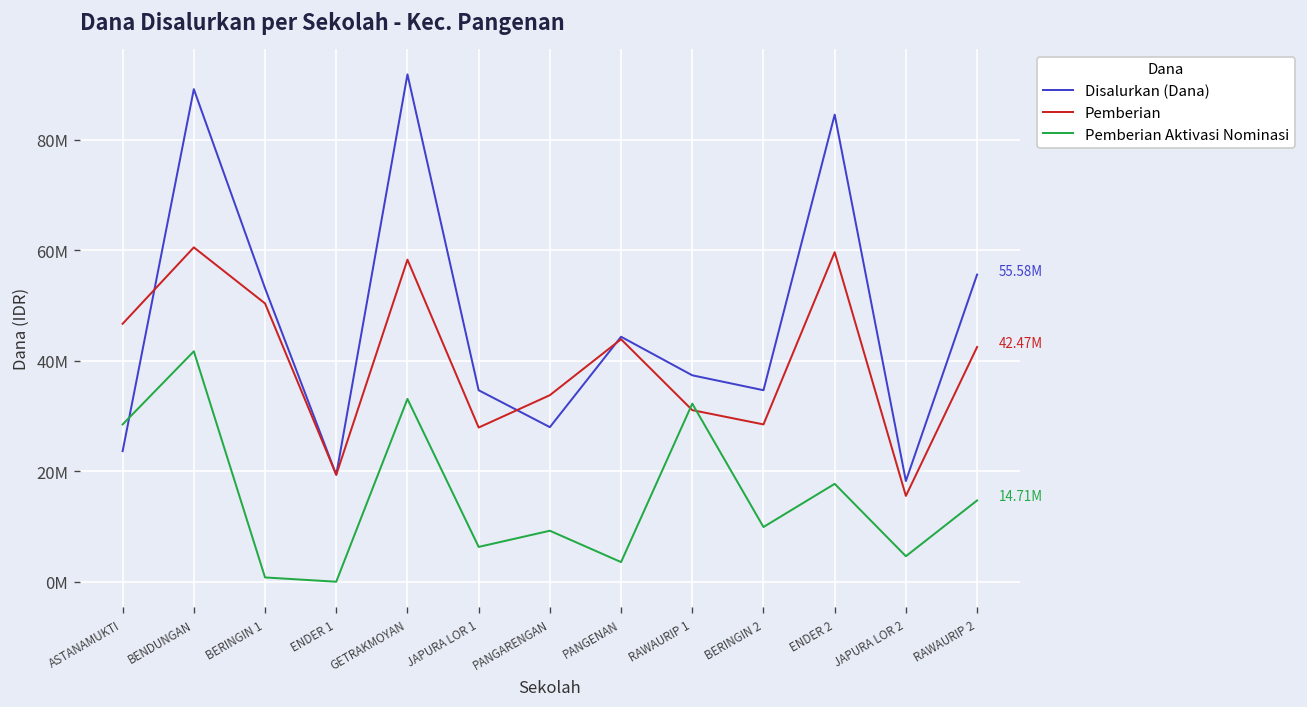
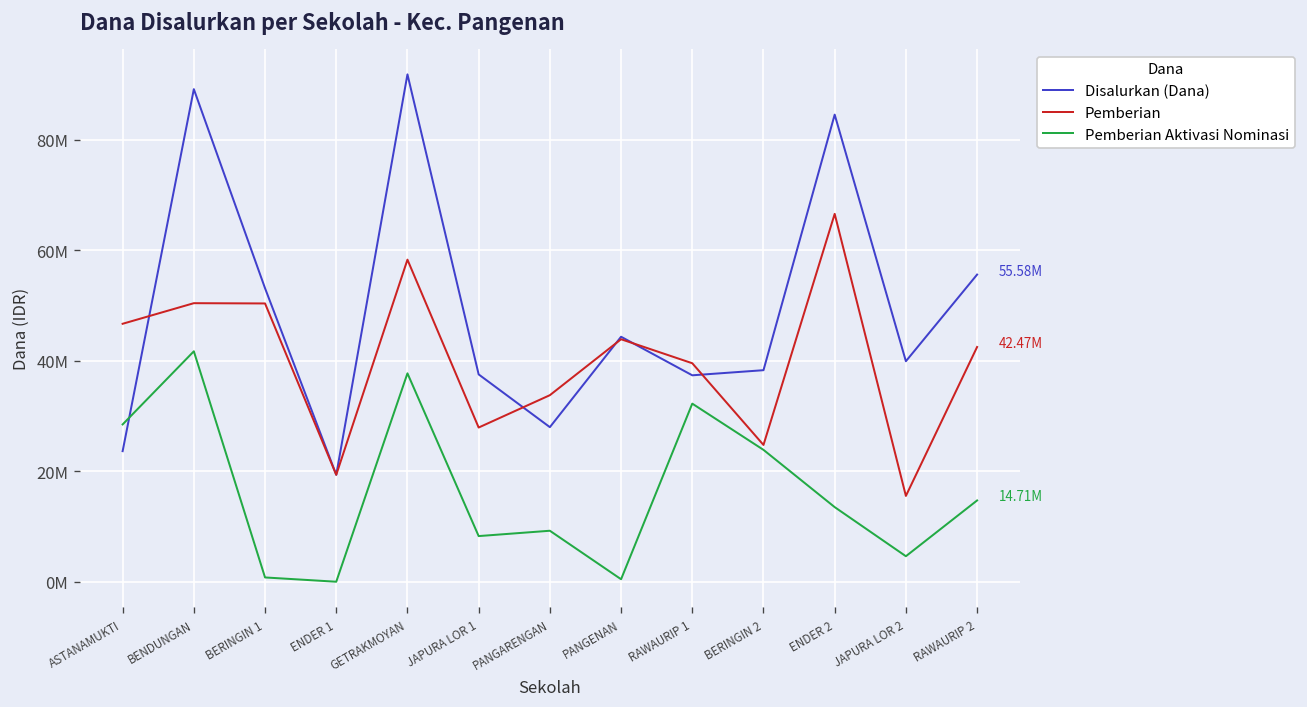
Pemberian, BENDUNGAN: 60000000 -> 50000000
Pemberian Aktivasi Nominasi, GETRAKMOYAN: 33000000 -> 38000000
Disalurkan (Dana), JAPURA LOR 1: 35000000 -> 38000000
Pemberian Aktivasi Nominasi, JAPURA LOR 1: 6000000 -> 8000000
Pemberian Aktivasi Nominasi, PANGENAN: 4000000 -> 0
Pemberian, RAWAURIP 1: 31000000 -> 40000000
Disalurkan (Dana), BERINGIN 2: 35000000 -> 38000000
Pemberian, BERINGIN 2: 28000000 -> 25000000
Pemberian Aktivasi Nominasi, BERINGIN 2: 10000000 -> 24000000
Pemberian, ENDER 2: 60000000 -> 67000000
Pemberian Aktivasi Nominasi, ENDER 2: 18000000 -> 14000000
Disalurkan (Dana), JAPURA LOR 2: 18000000 -> 40000000
